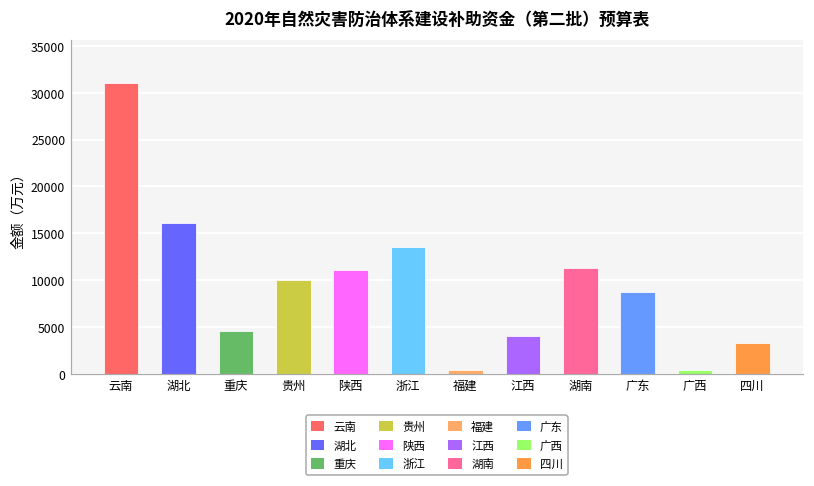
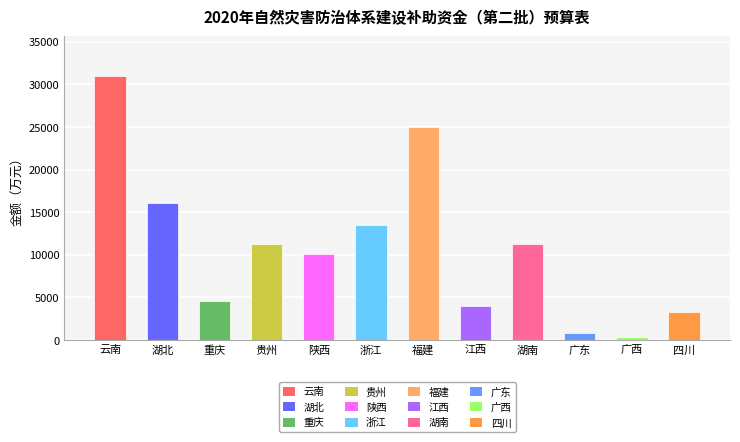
贵州: 10000 -> 11000
陕西: 11000 -> 10000
福建: 0 -> 25000
广东: 9000 -> 1000
